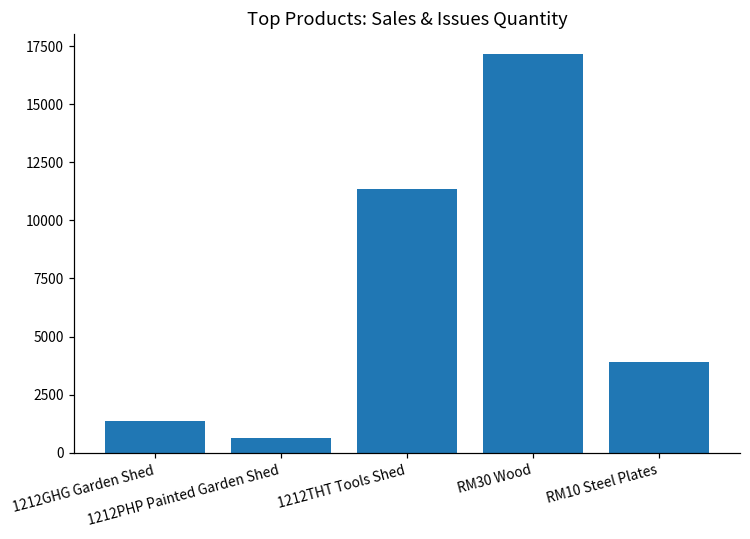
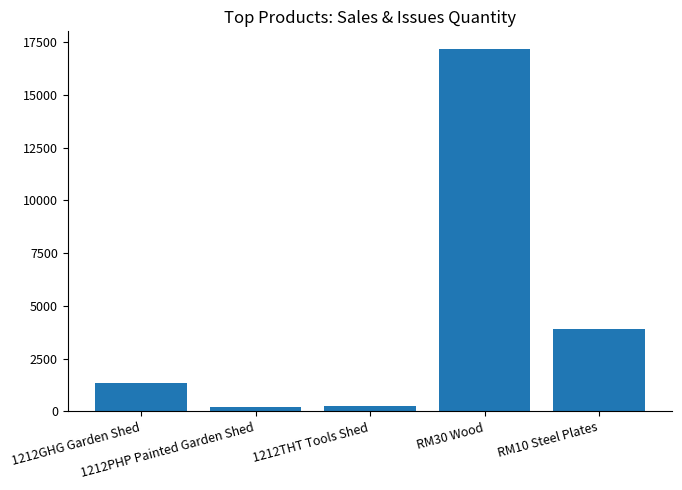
1212PHP Painted Garden Shed: 600 -> 200
1212THT Tools Shed: 11400 -> 200
